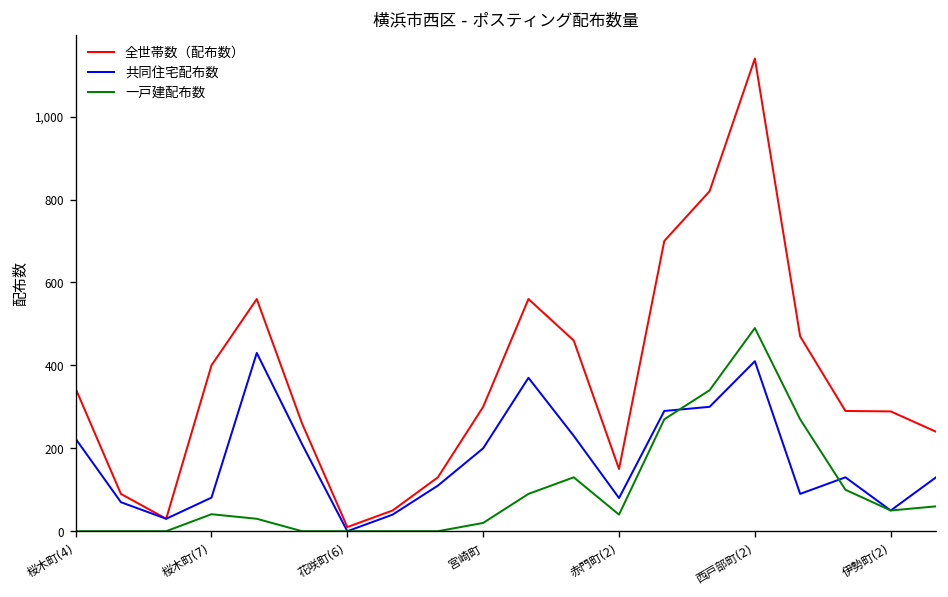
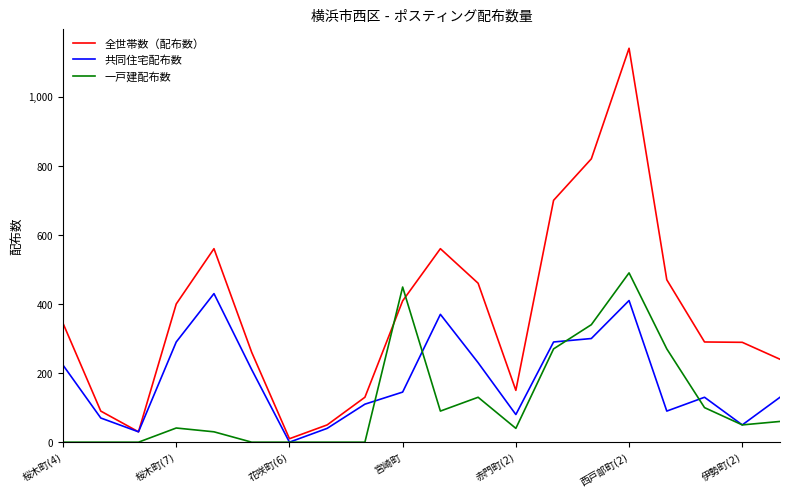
共同住宅配布数, 桜木町(7): 80 -> 290
全世帯数（配布数）, 宮崎町: 300 -> 410
共同住宅配布数, 宮崎町: 200 -> 150
一戸建配布数, 宮崎町: 20 -> 450
